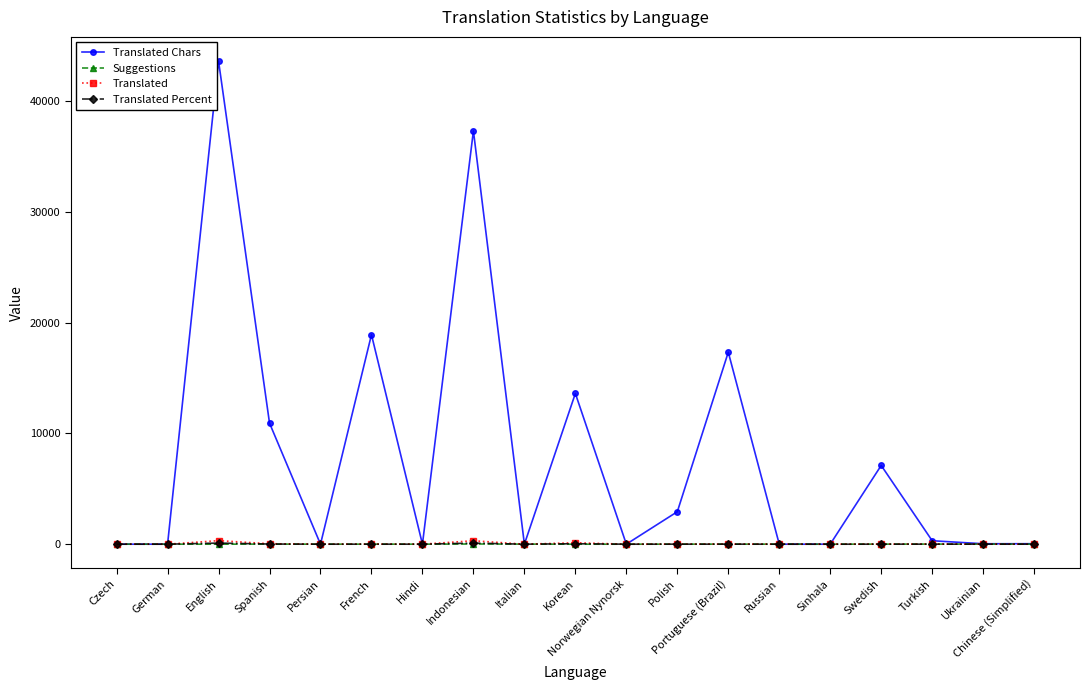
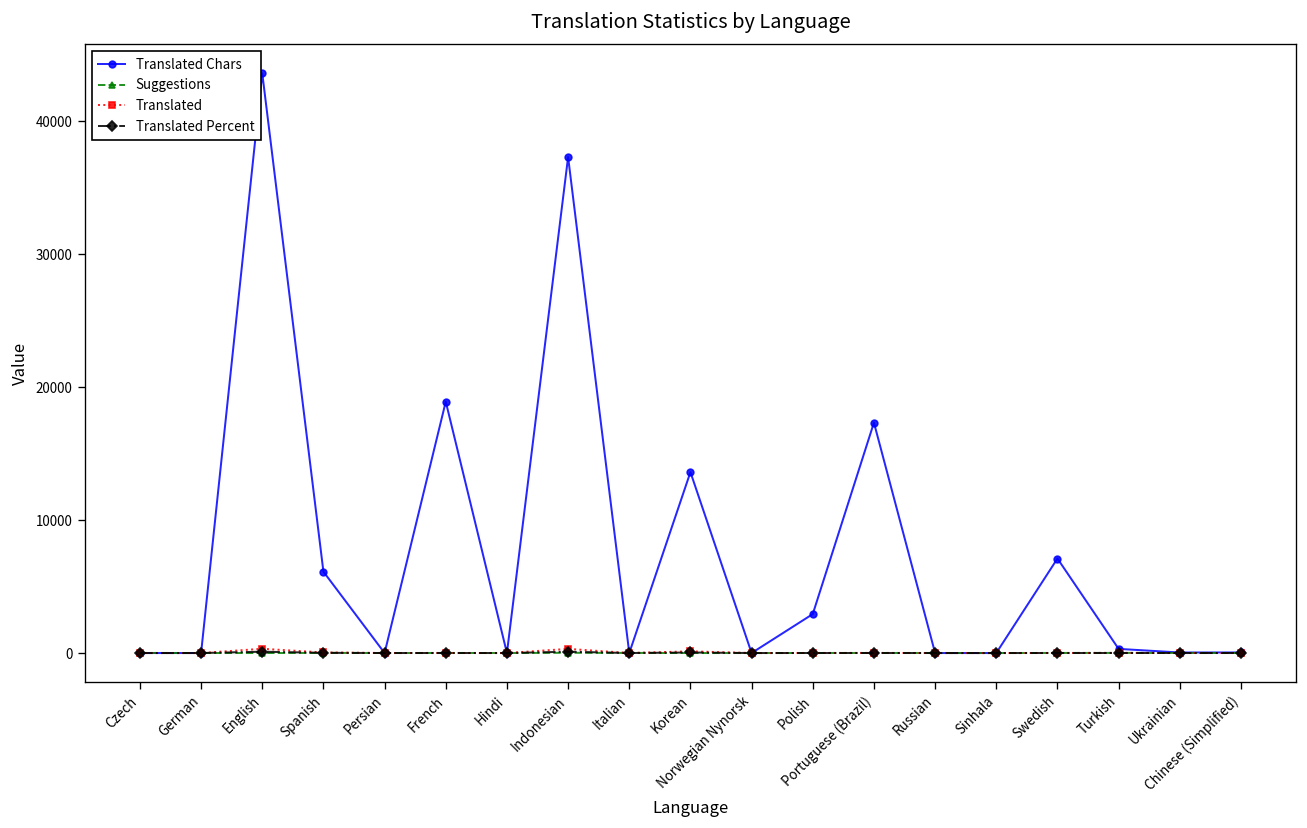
Translated Chars, Spanish: 10900 -> 6100
